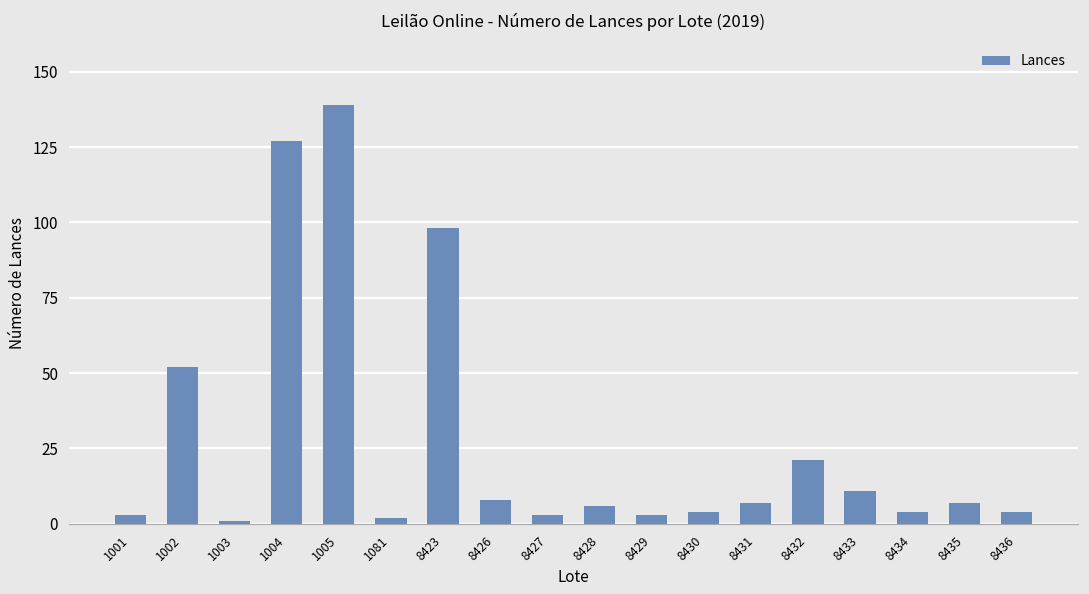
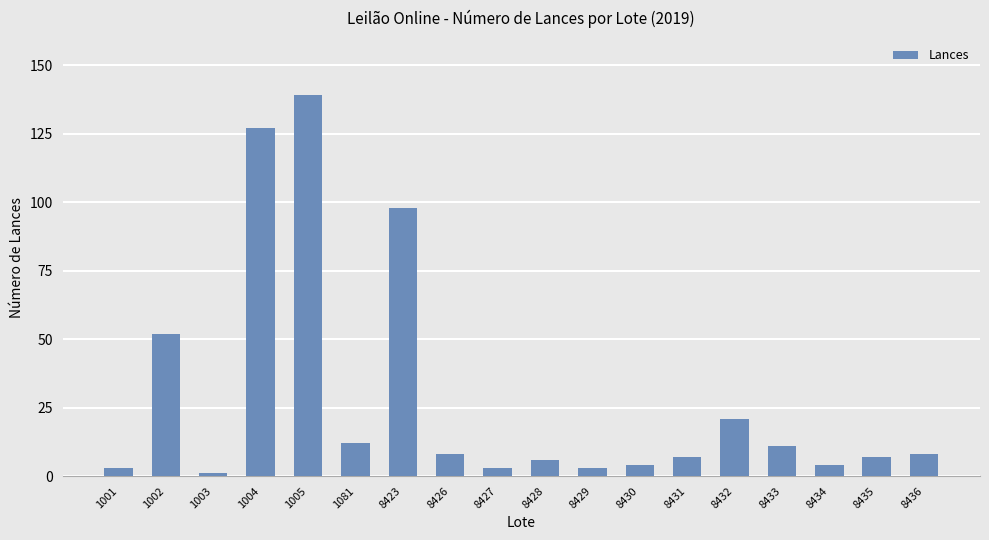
1081: 2 -> 12
8436: 4 -> 8
